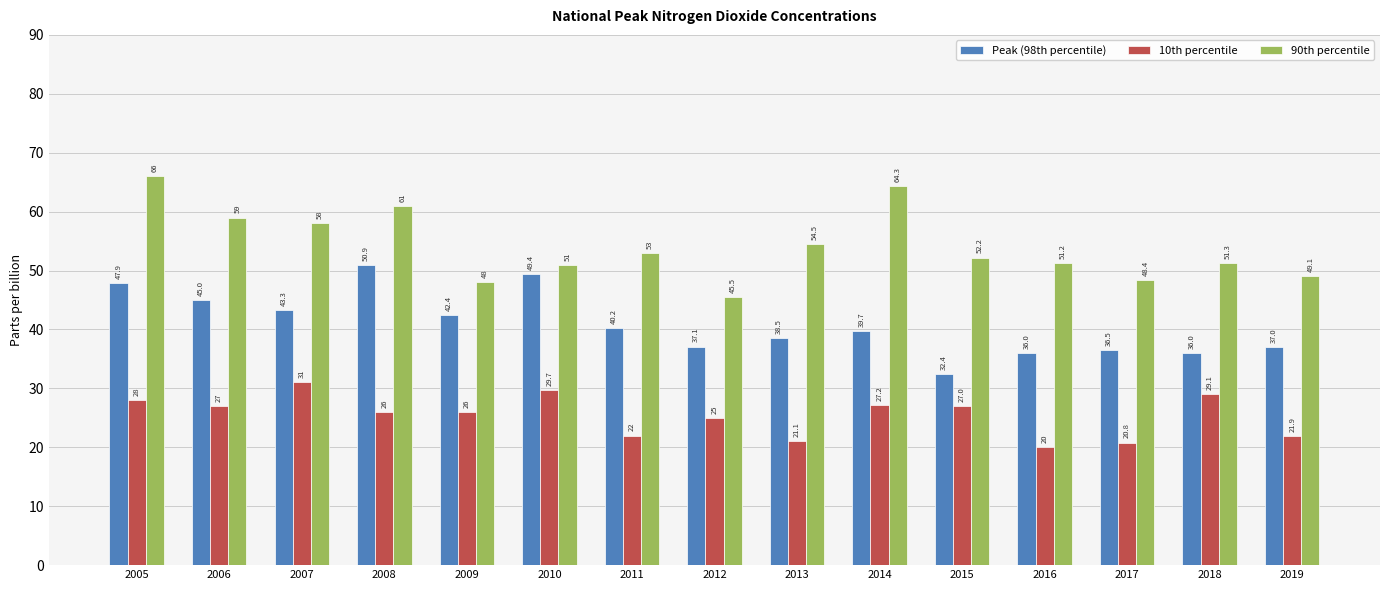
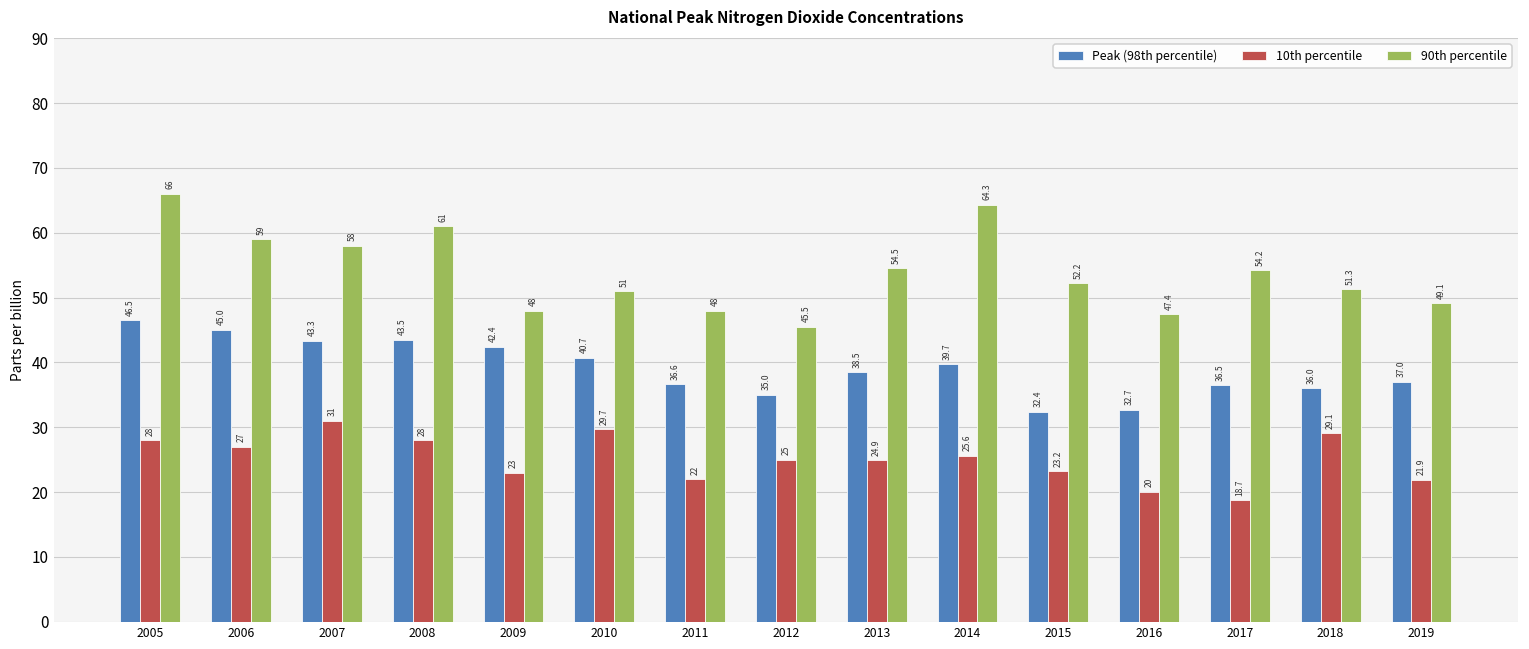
Peak (98th percentile), 2005: 47.9 -> 46.5
Peak (98th percentile), 2008: 50.9 -> 43.5
10th percentile, 2008: 26 -> 28
10th percentile, 2009: 26 -> 23
Peak (98th percentile), 2010: 49.4 -> 40.7
Peak (98th percentile), 2011: 40.2 -> 36.6
90th percentile, 2011: 53 -> 48
Peak (98th percentile), 2012: 37.1 -> 35.0
10th percentile, 2013: 21.1 -> 24.9
10th percentile, 2014: 27.2 -> 25.6
10th percentile, 2015: 27.0 -> 23.2
Peak (98th percentile), 2016: 36.0 -> 32.7
90th percentile, 2016: 51.2 -> 47.4
10th percentile, 2017: 20.8 -> 18.7
90th percentile, 2017: 48.4 -> 54.2
